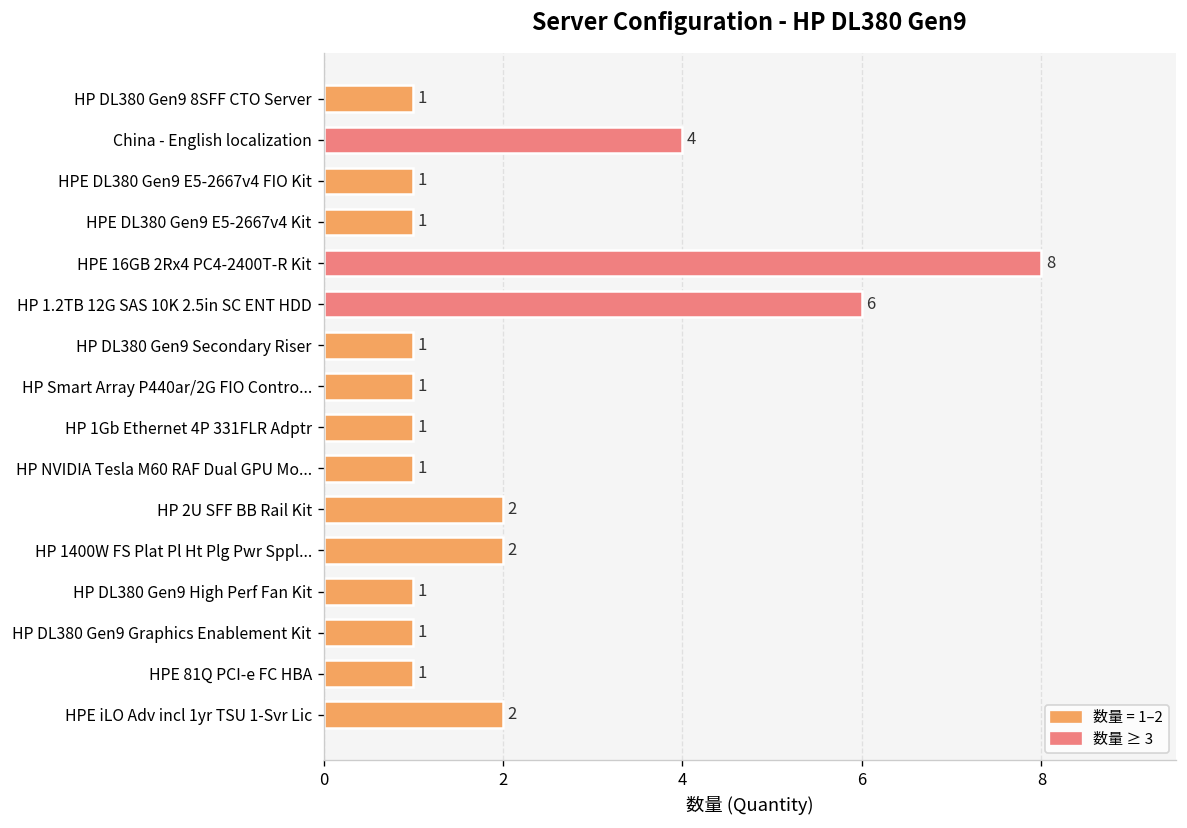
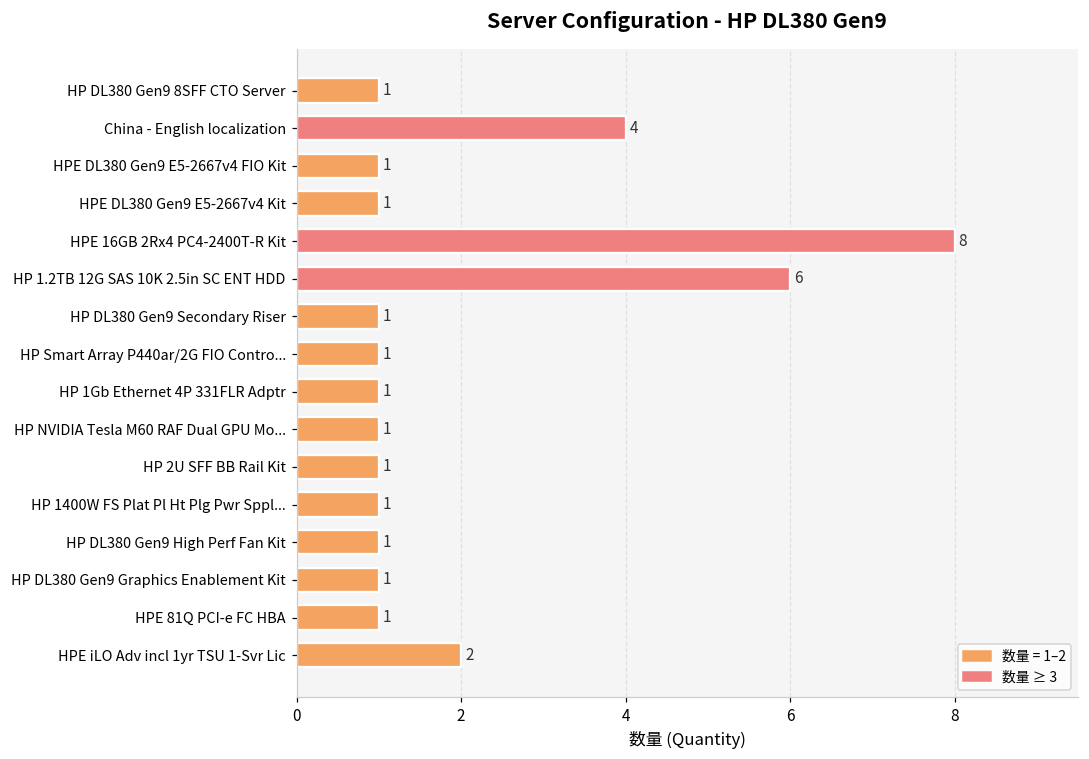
HP 2U SFF BB Rail Kit: 2 -> 1
HP 1400W FS Plat Pl Ht Plg Pwr Sppl...: 2 -> 1
